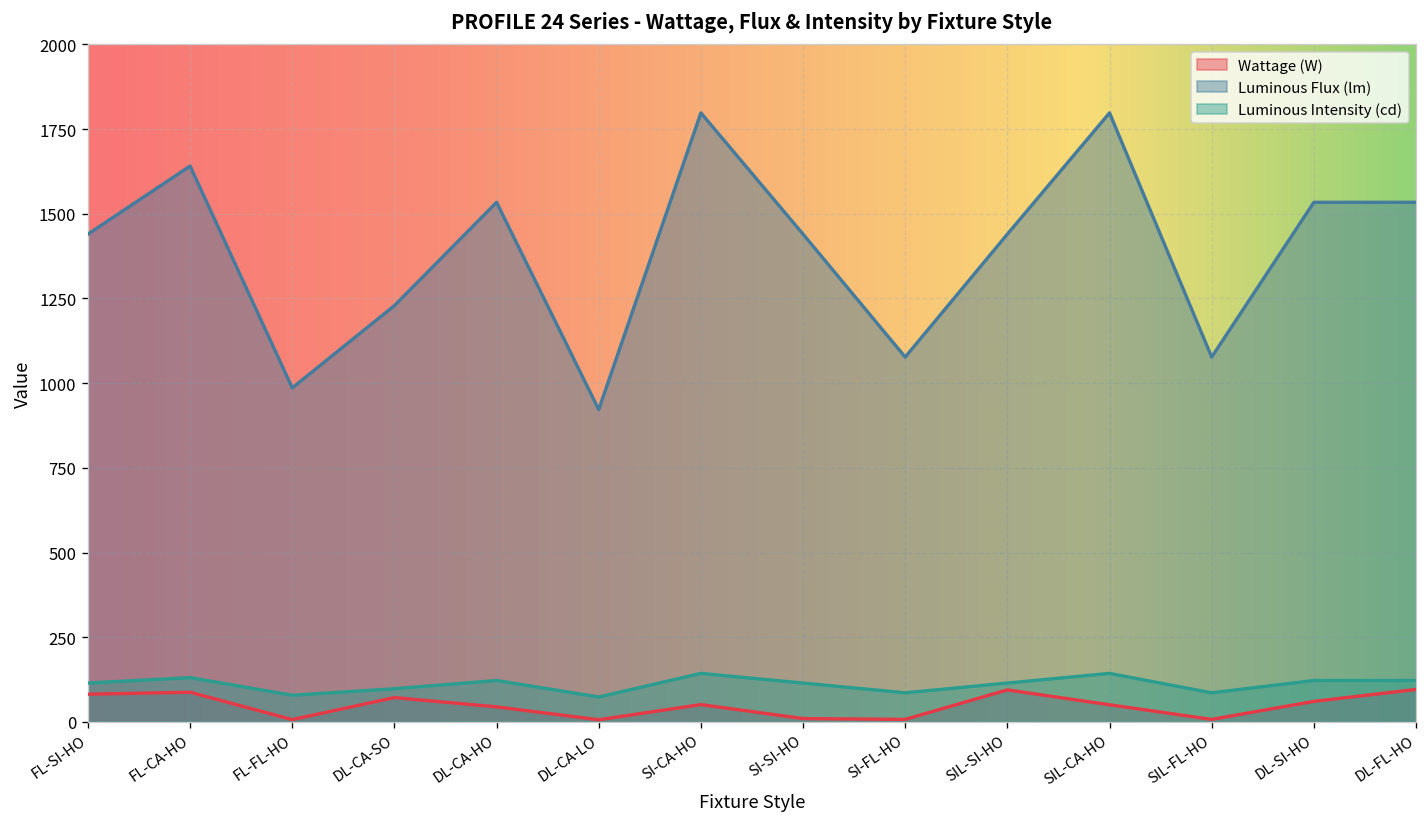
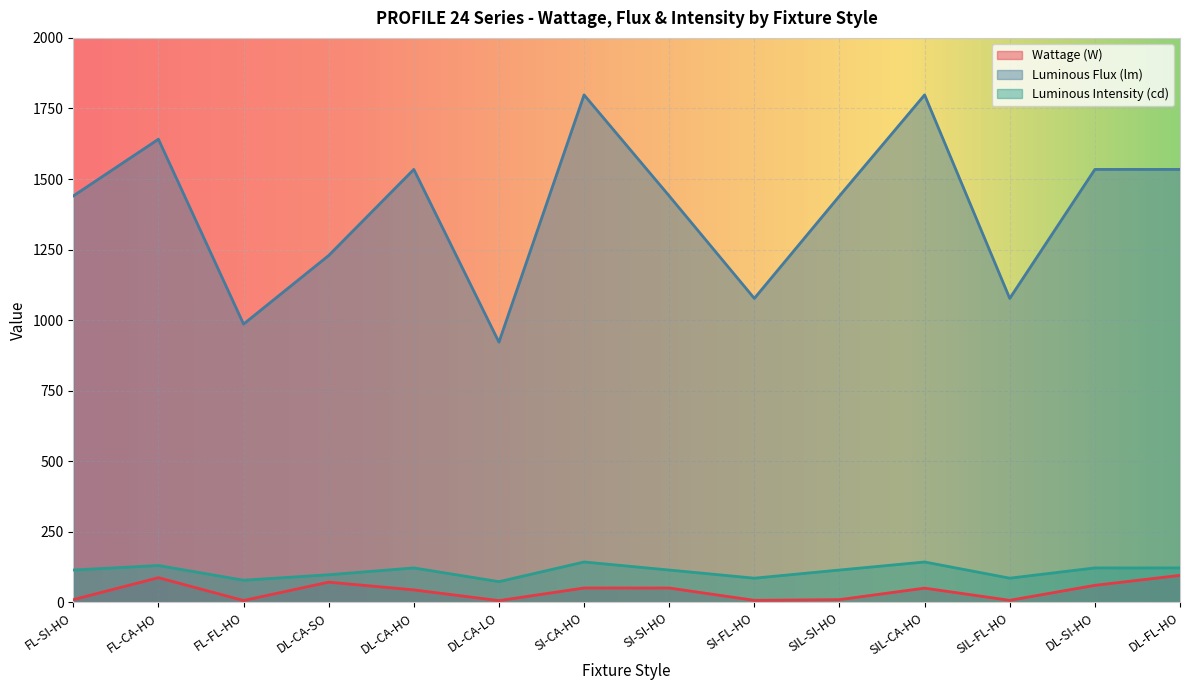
Wattage (W), FL-SI-HO: 80 -> 10
Wattage (W), SI-SI-HO: 10 -> 50
Wattage (W), SIL-SI-HO: 90 -> 10
